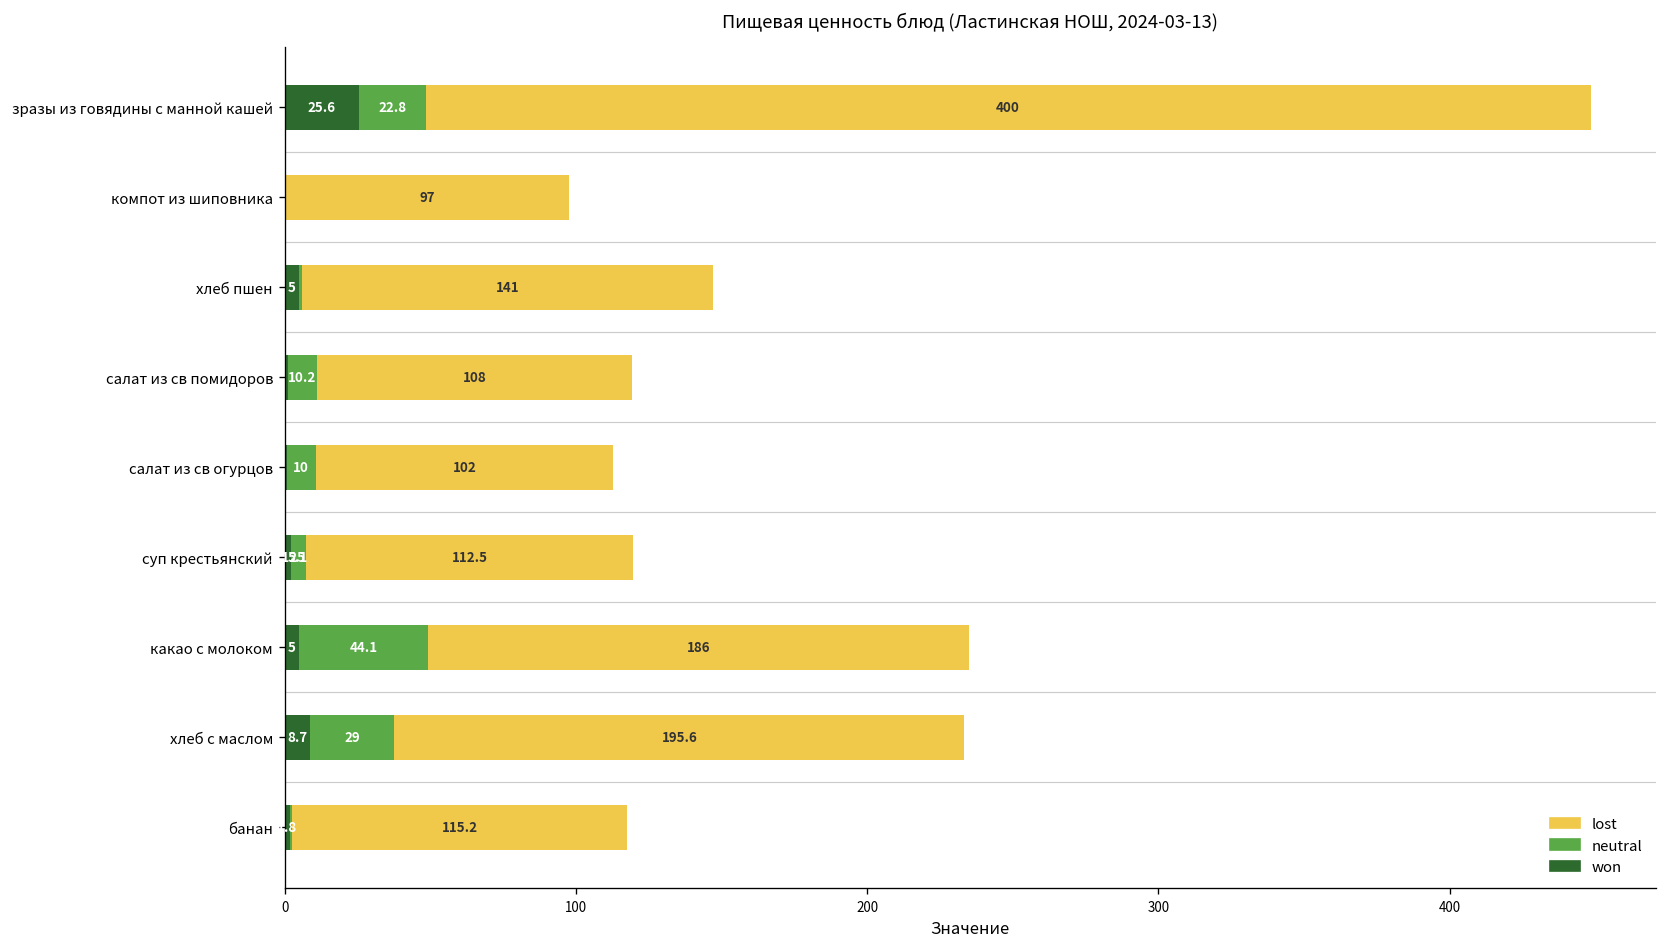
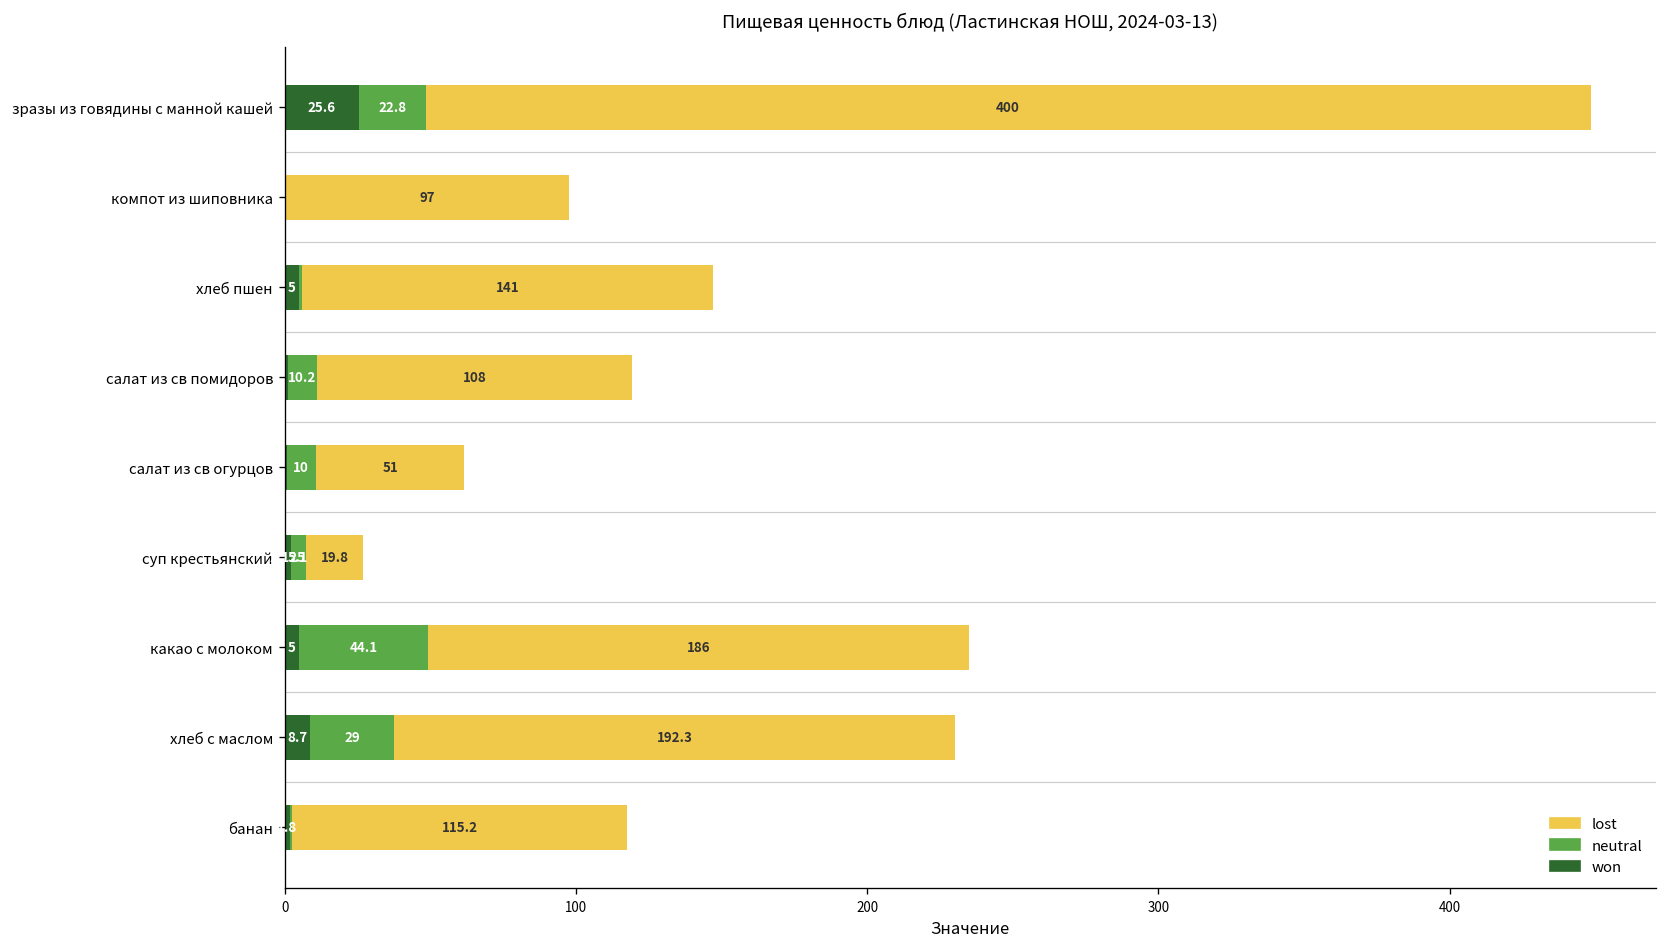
lost, салат из св огурцов: 102 -> 51
lost, суп крестьянский: 112.5 -> 19.8
lost, хлеб с маслом: 195.6 -> 192.3
